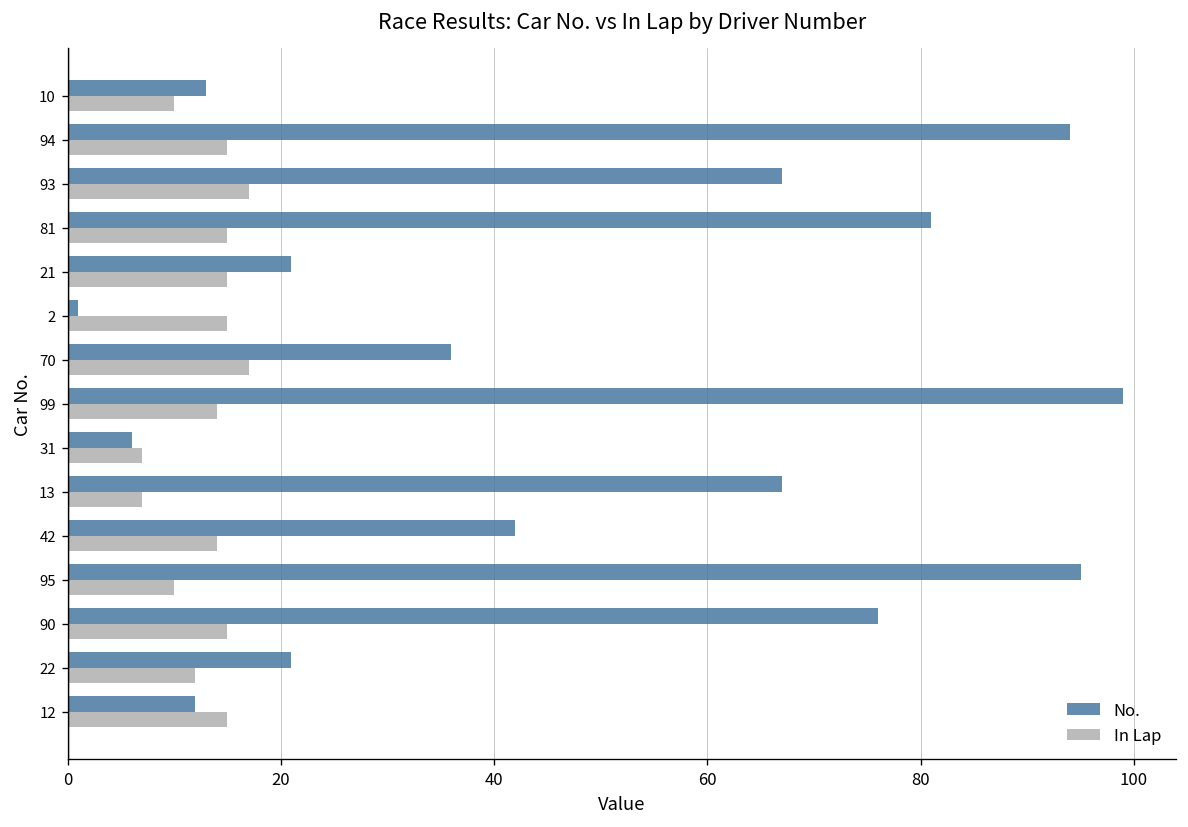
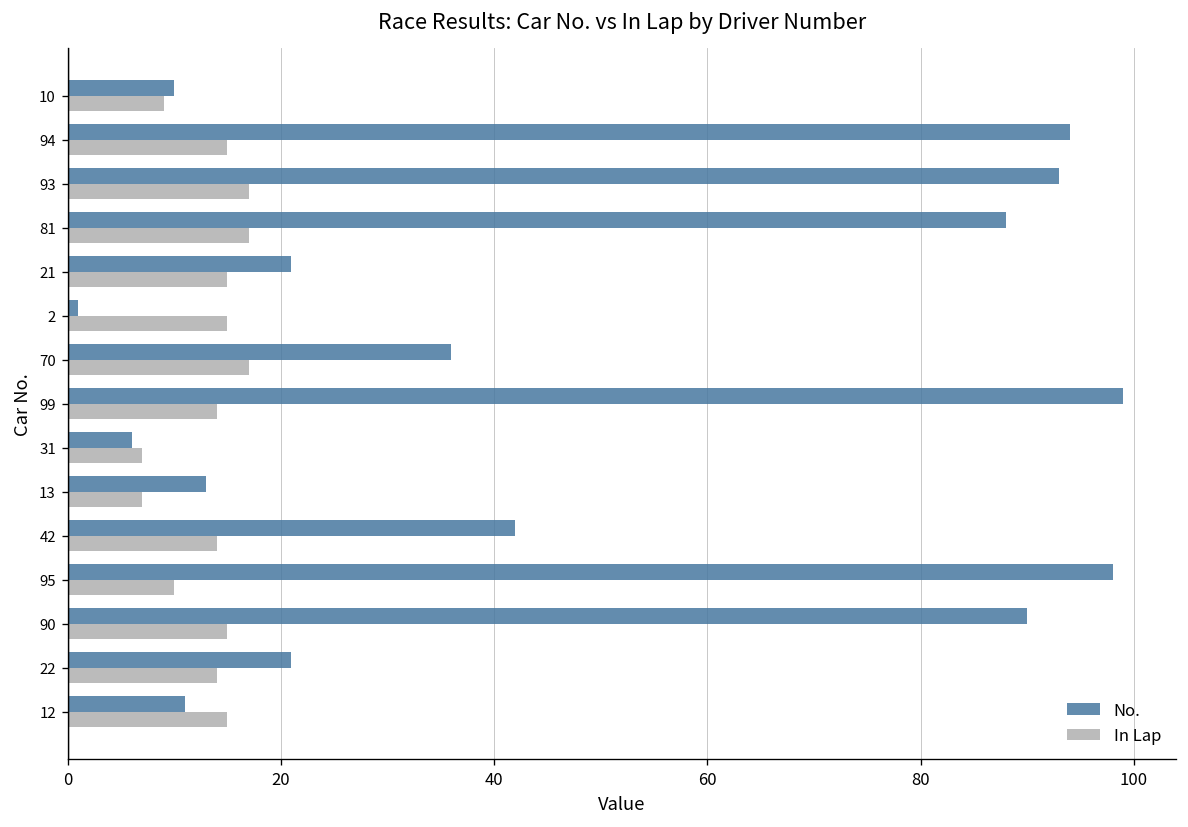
No., 10: 13 -> 10
In Lap, 10: 10 -> 9
No., 93: 67 -> 93
No., 81: 81 -> 88
In Lap, 81: 15 -> 17
No., 13: 67 -> 13
No., 95: 95 -> 98
No., 90: 76 -> 90
In Lap, 22: 12 -> 14
No., 12: 12 -> 11
